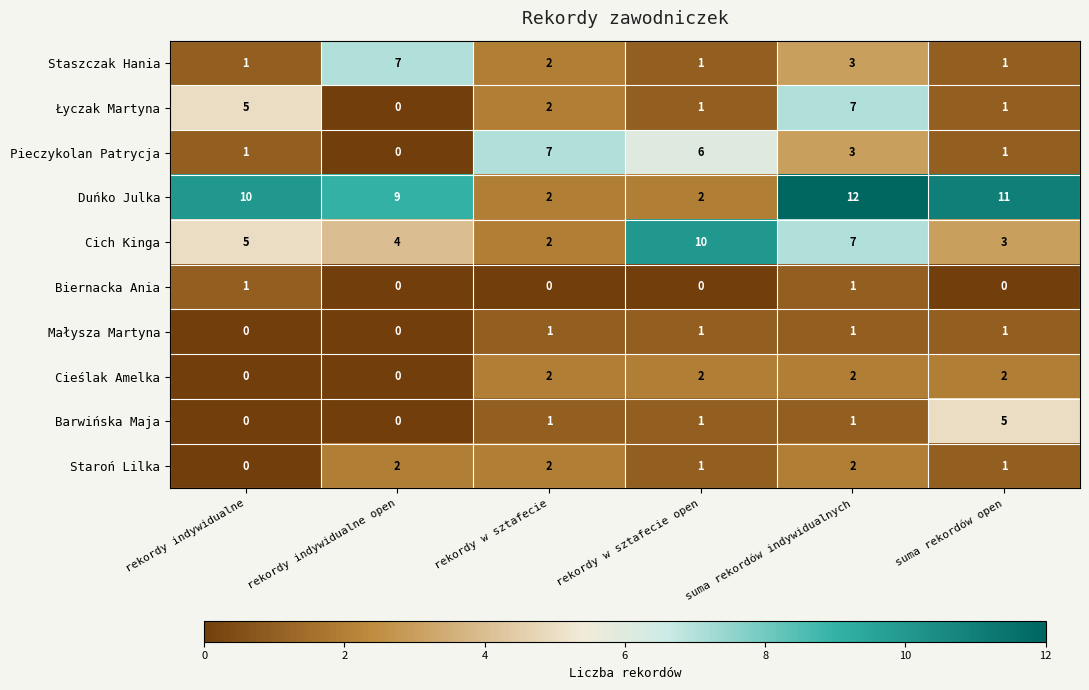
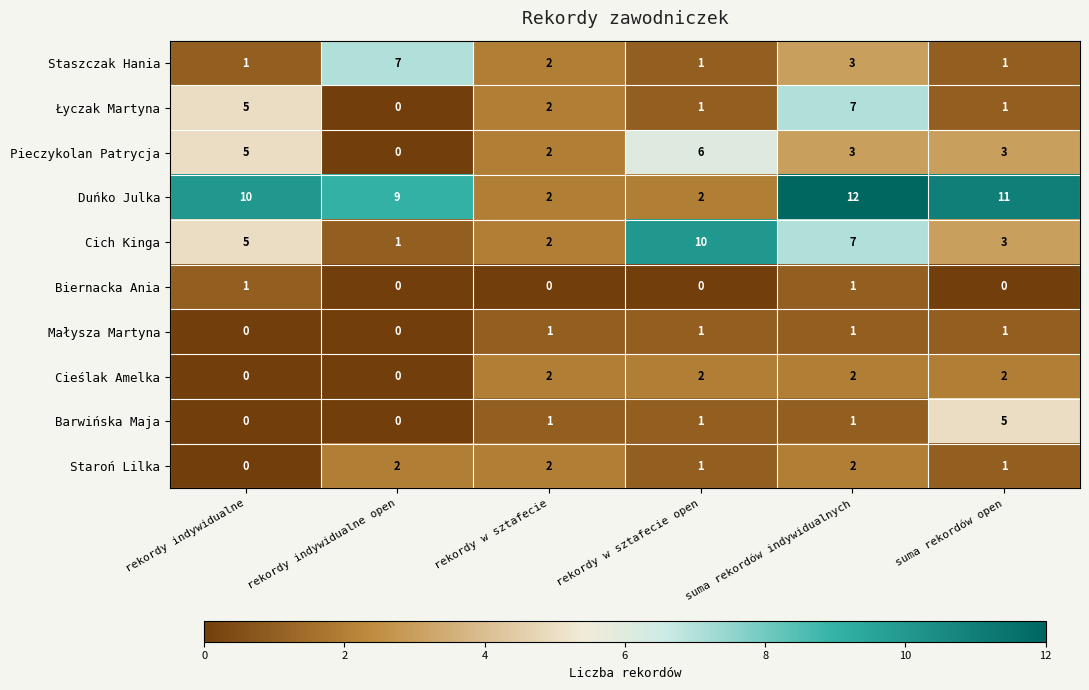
Pieczykolan Patrycja, rekordy indywidualne: 1 -> 5
Pieczykolan Patrycja, rekordy w sztafecie: 7 -> 2
Pieczykolan Patrycja, suma rekordów open: 1 -> 3
Cich Kinga, rekordy indywidualne open: 4 -> 1
